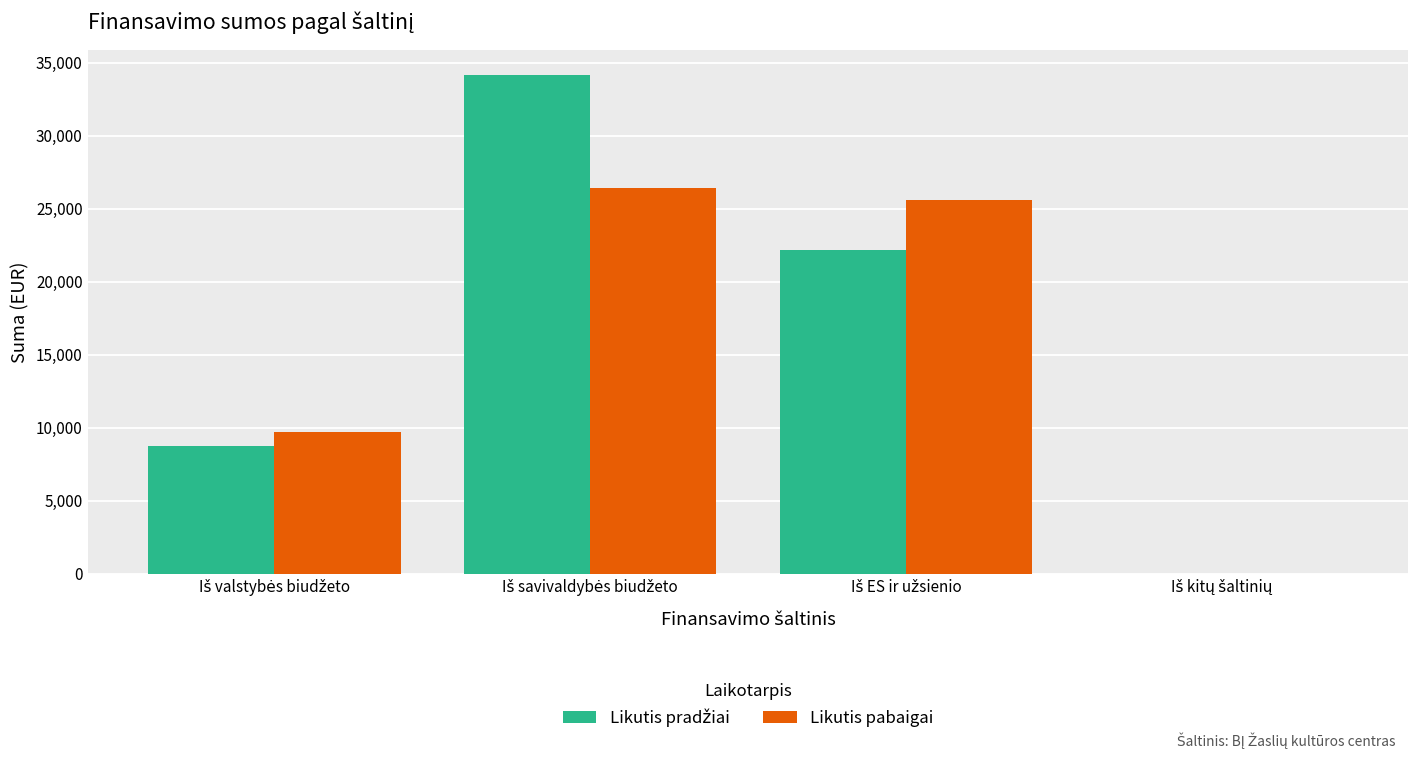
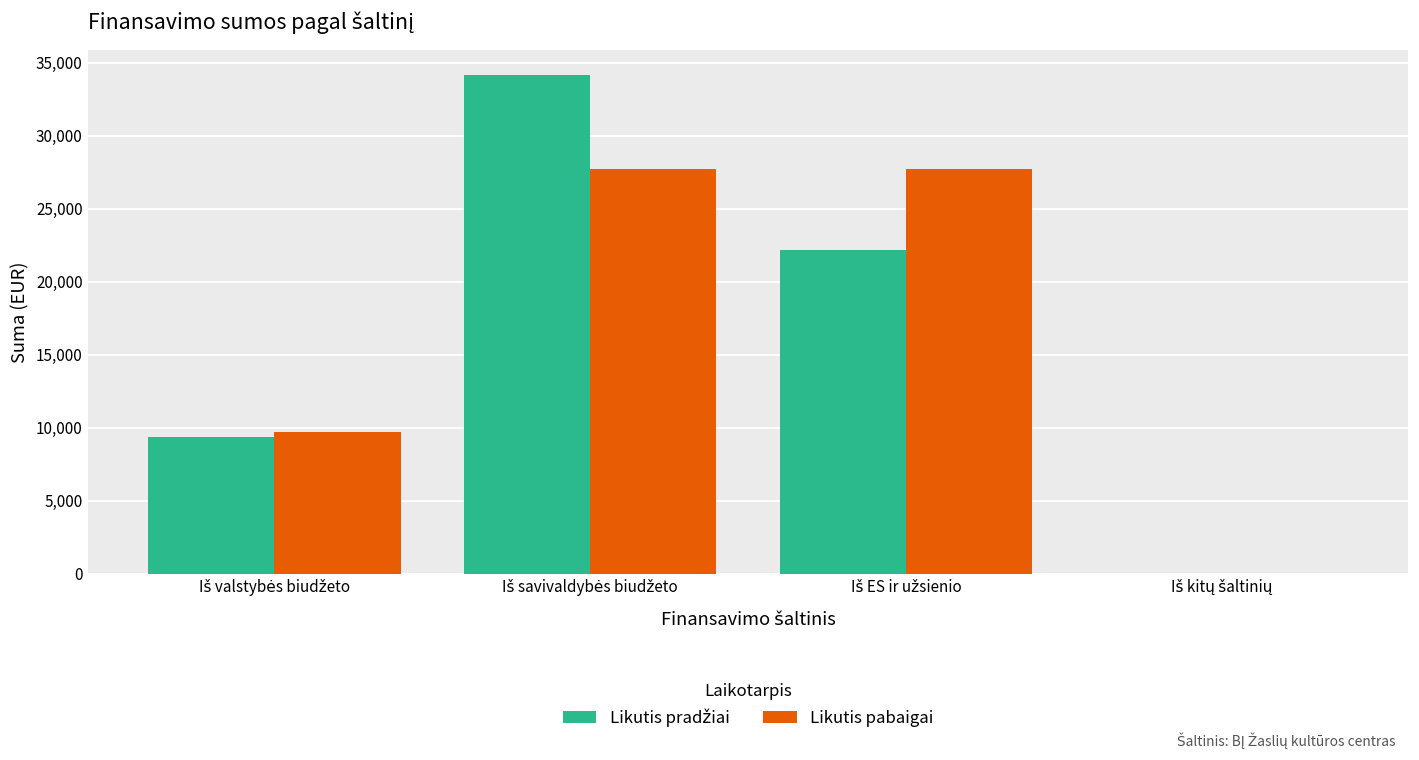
Likutis pradžiai, Iš valstybės biudžeto: 8,700 -> 9,400
Likutis pabaigai, Iš savivaldybės biudžeto: 26,400 -> 27,700
Likutis pabaigai, Iš ES ir užsienio: 25,600 -> 27,700
